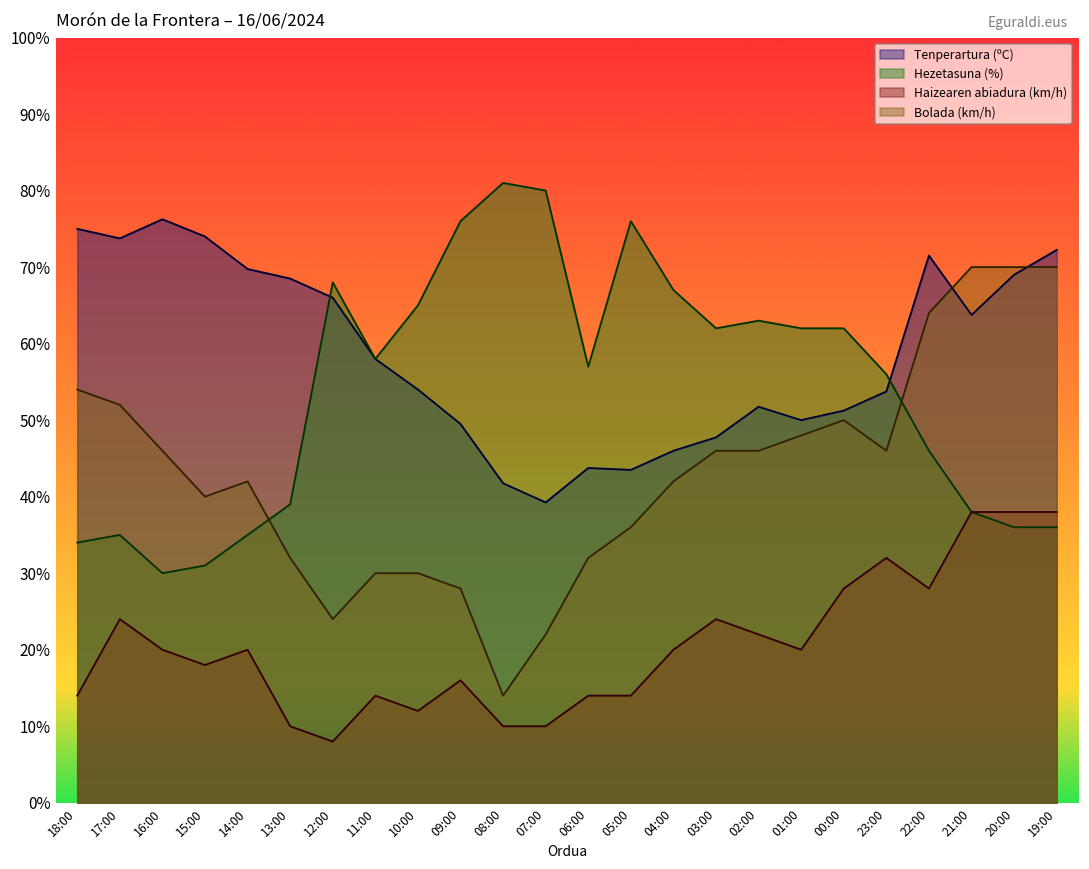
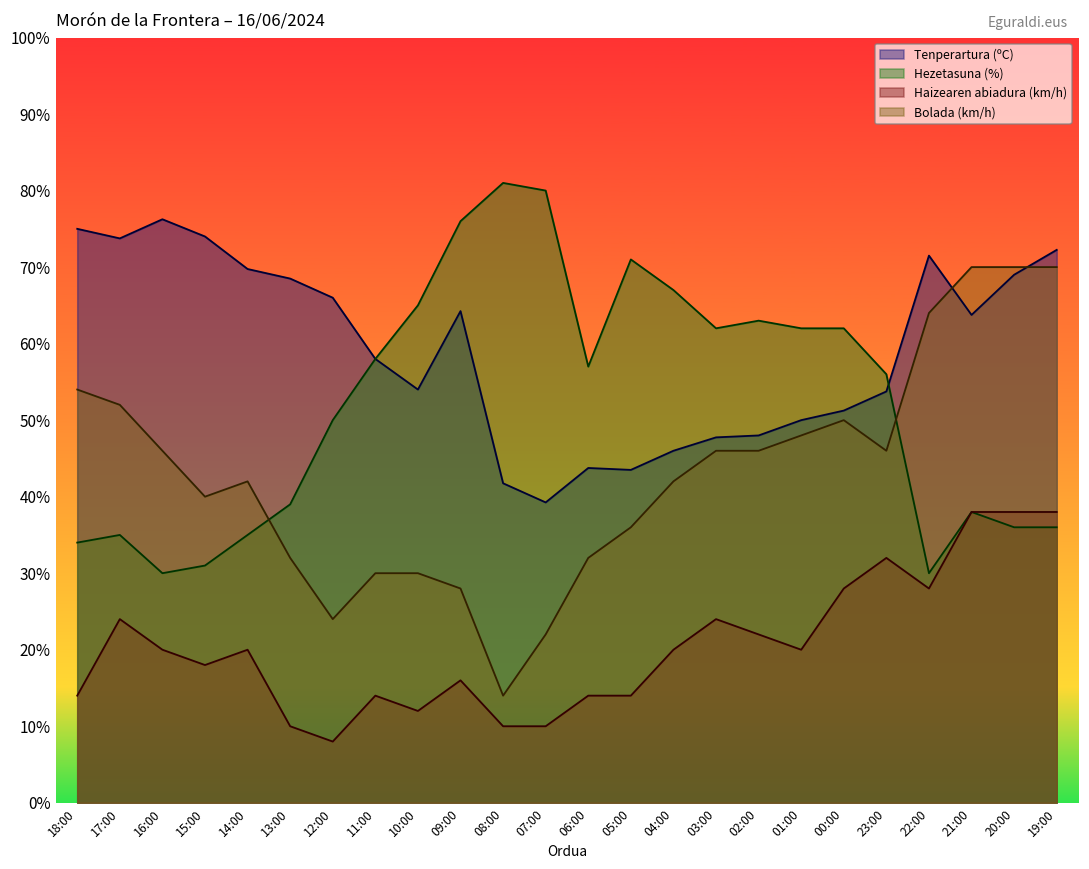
Hezetasuna (%), 12:00: 68% -> 50%
Tenperartura (ºC), 09:00: 50% -> 64%
Hezetasuna (%), 05:00: 76% -> 71%
Tenperartura (ºC), 02:00: 52% -> 48%
Hezetasuna (%), 22:00: 46% -> 30%
